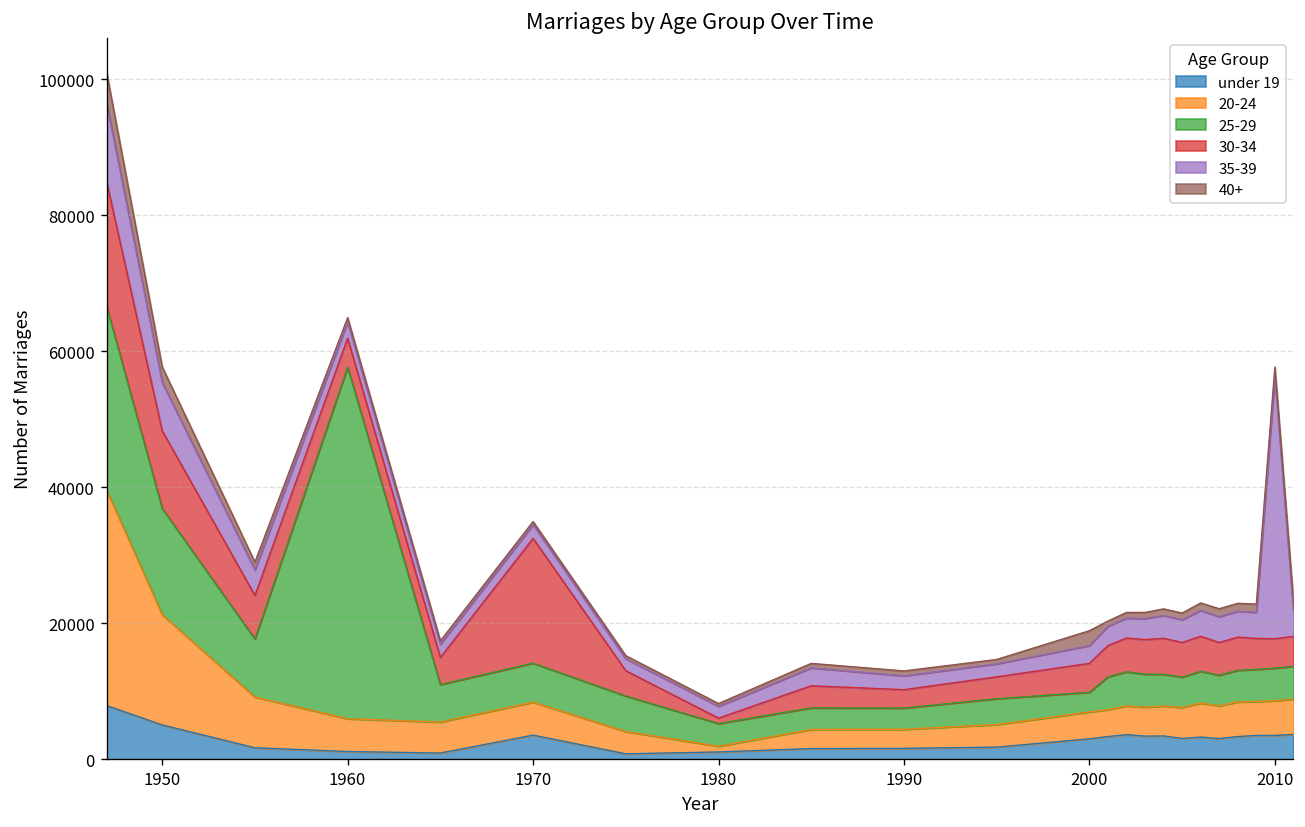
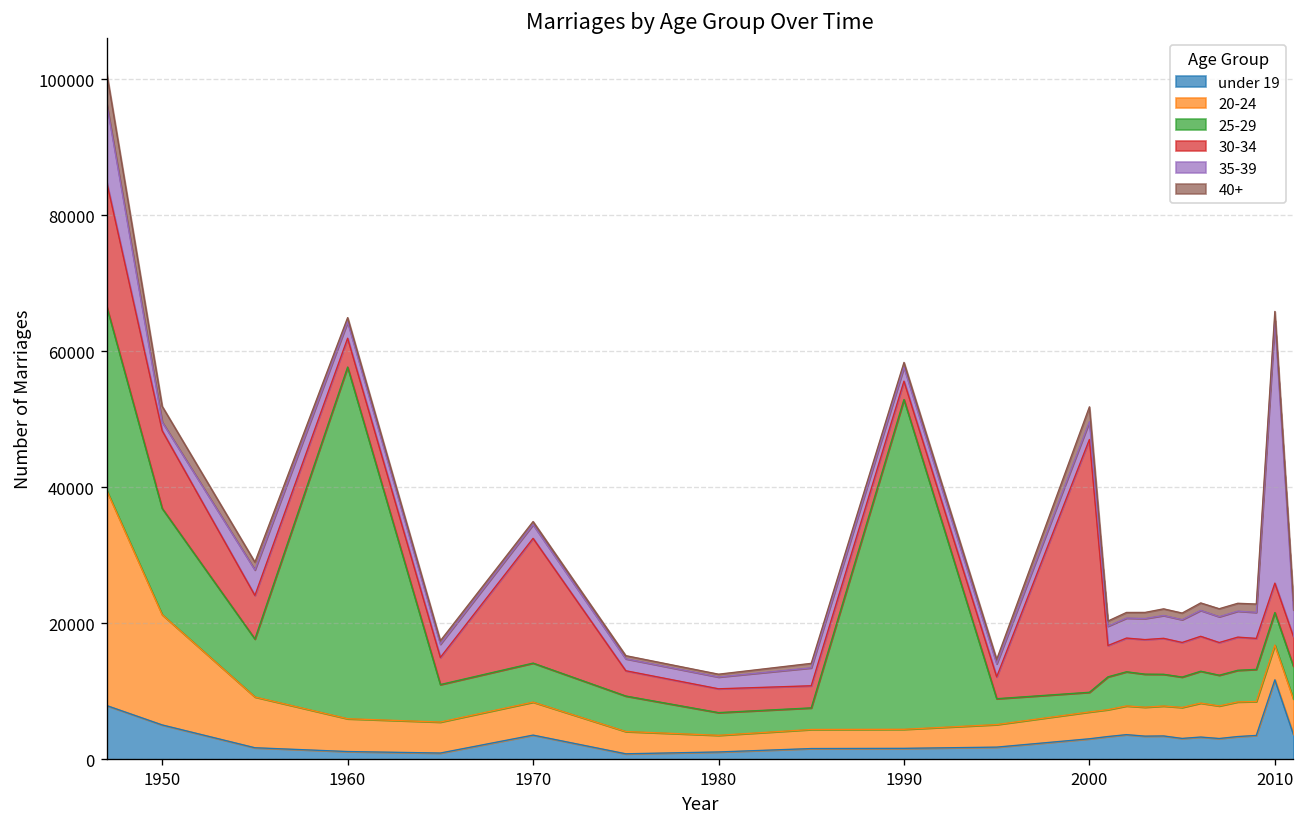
35-39, 1950: 7000 -> 1000
20-24, 1980: 1000 -> 2000
30-34, 1980: 1000 -> 4000
25-29, 1990: 3000 -> 48000
30-34, 2000: 4000 -> 37000
under 19, 2010: 4000 -> 12000
